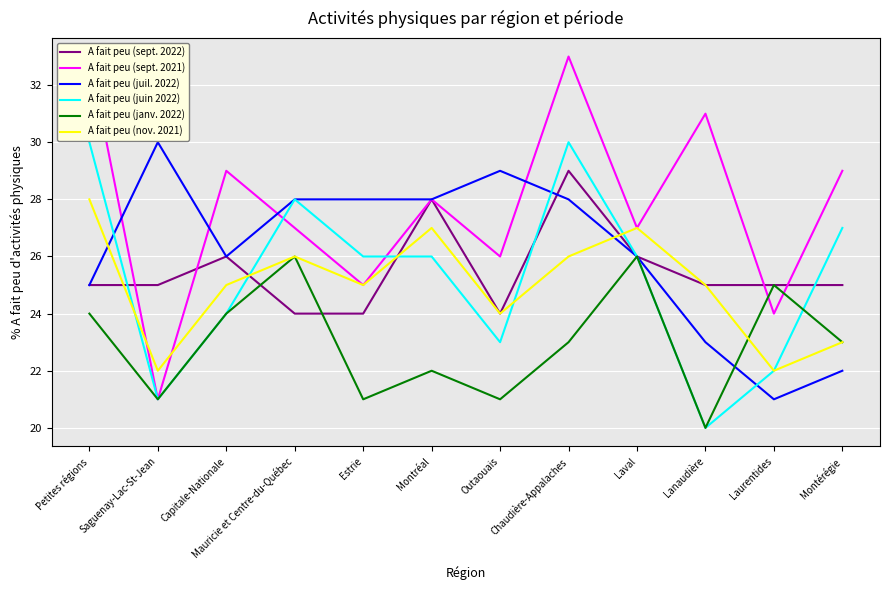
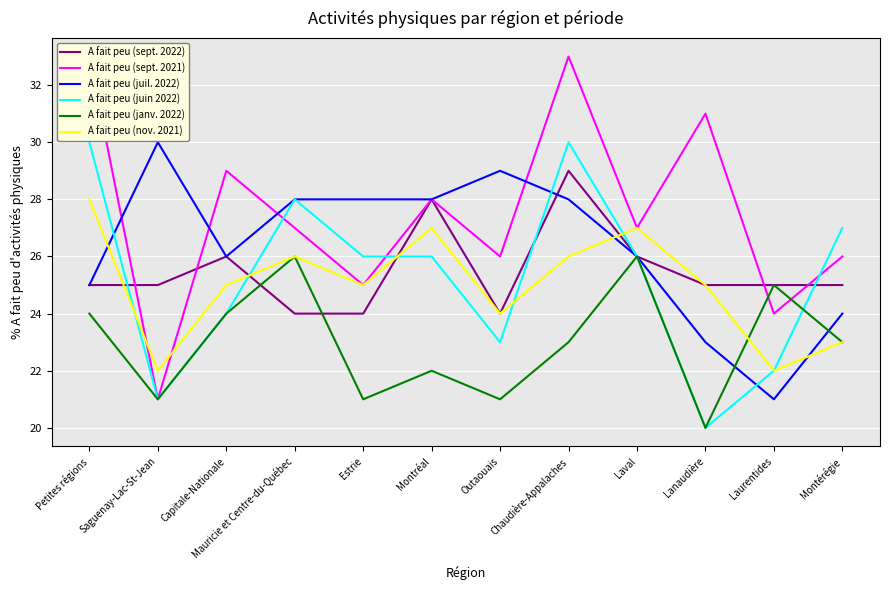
A fait peu (sept. 2021), Montérégie: 29 -> 26
A fait peu (juil. 2022), Montérégie: 22 -> 24
